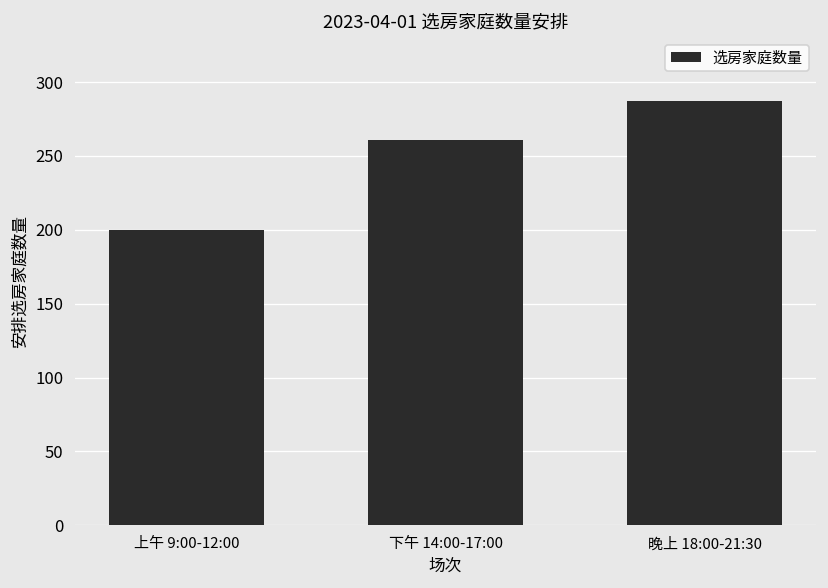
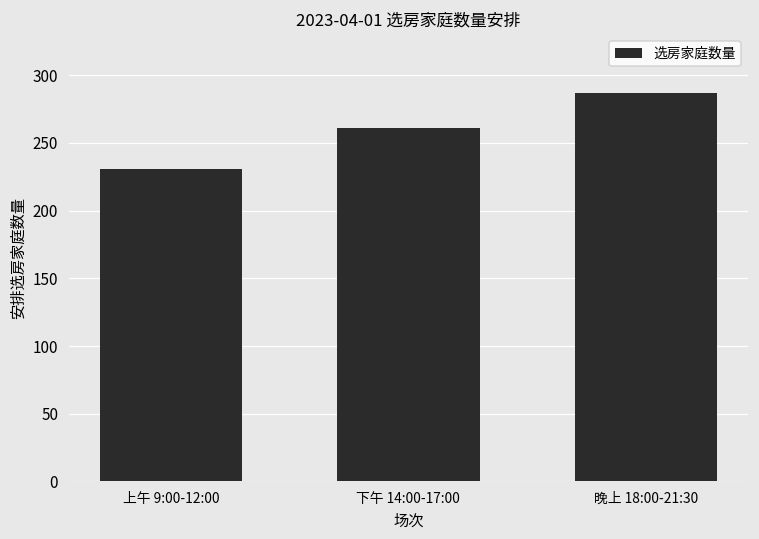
上午 9:00-12:00: 200 -> 231
